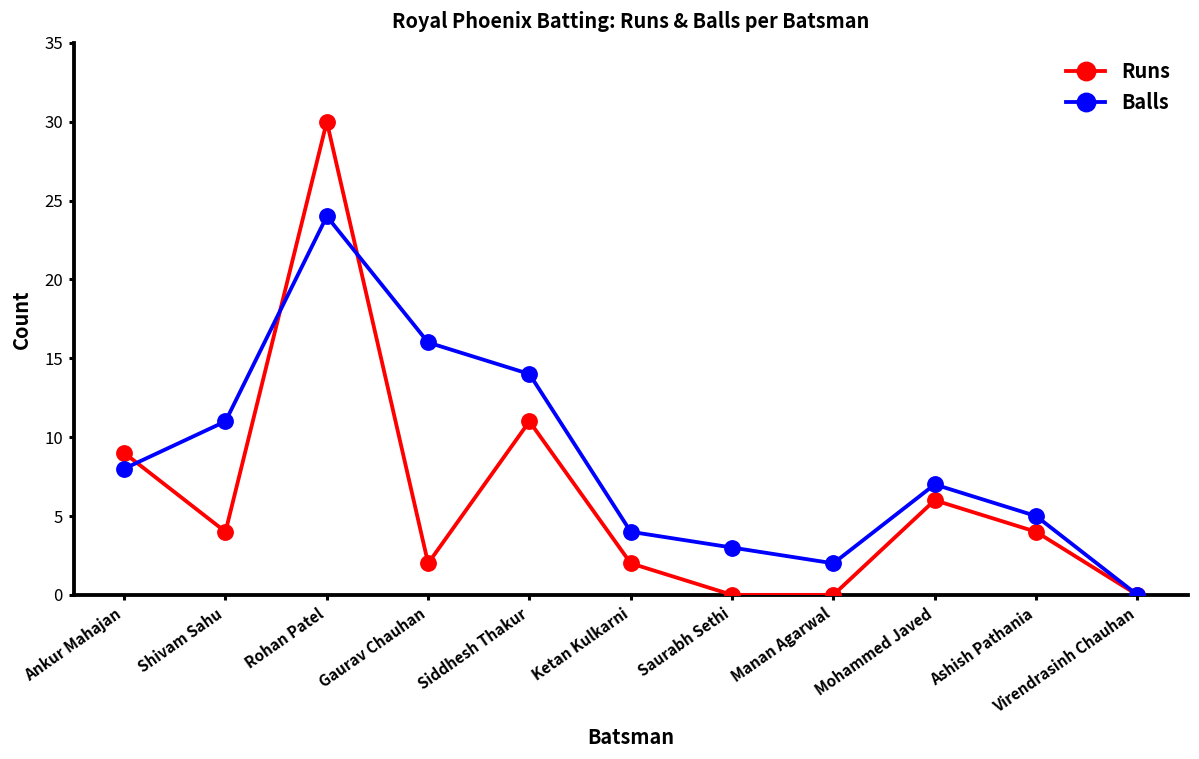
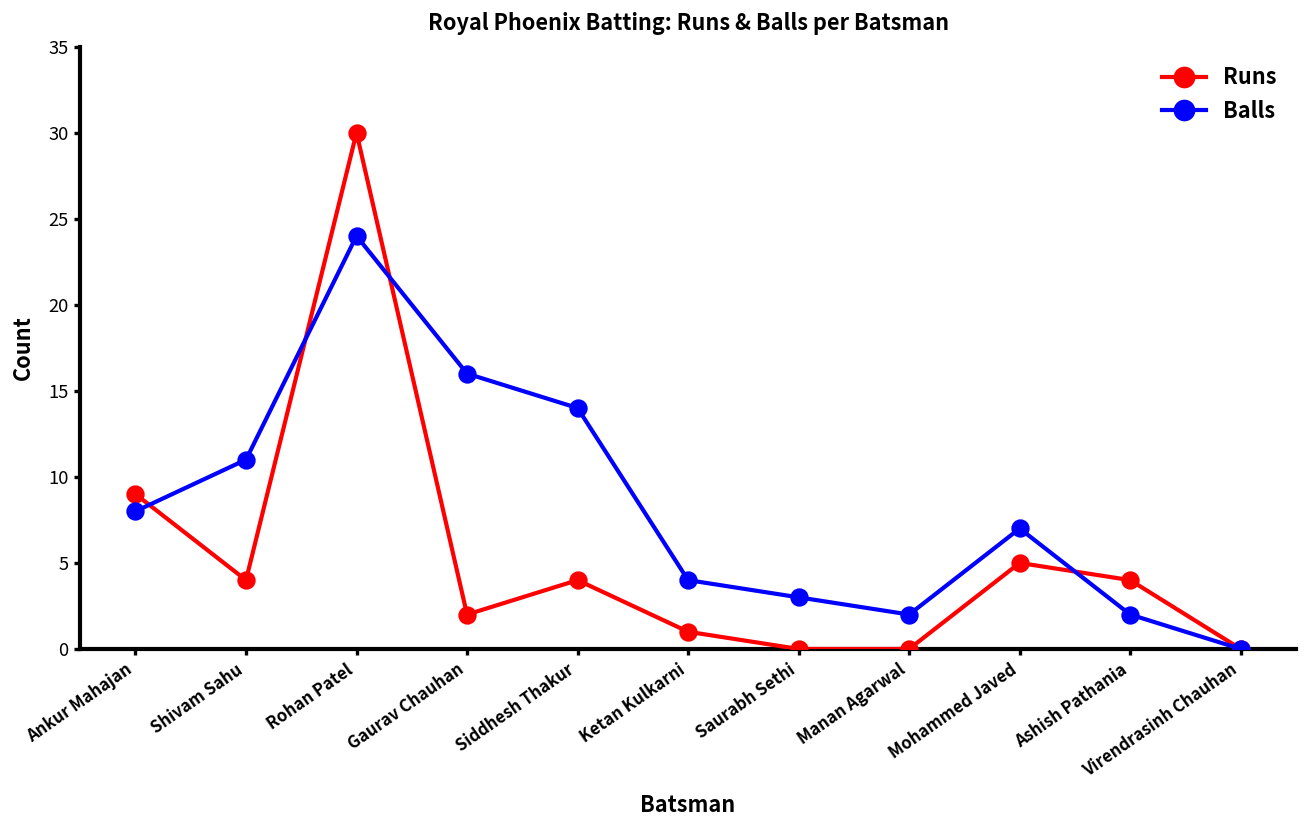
Runs, Siddhesh Thakur: 11 -> 4
Runs, Ketan Kulkarni: 2 -> 1
Runs, Mohammed Javed: 6 -> 5
Balls, Ashish Pathania: 5 -> 2
